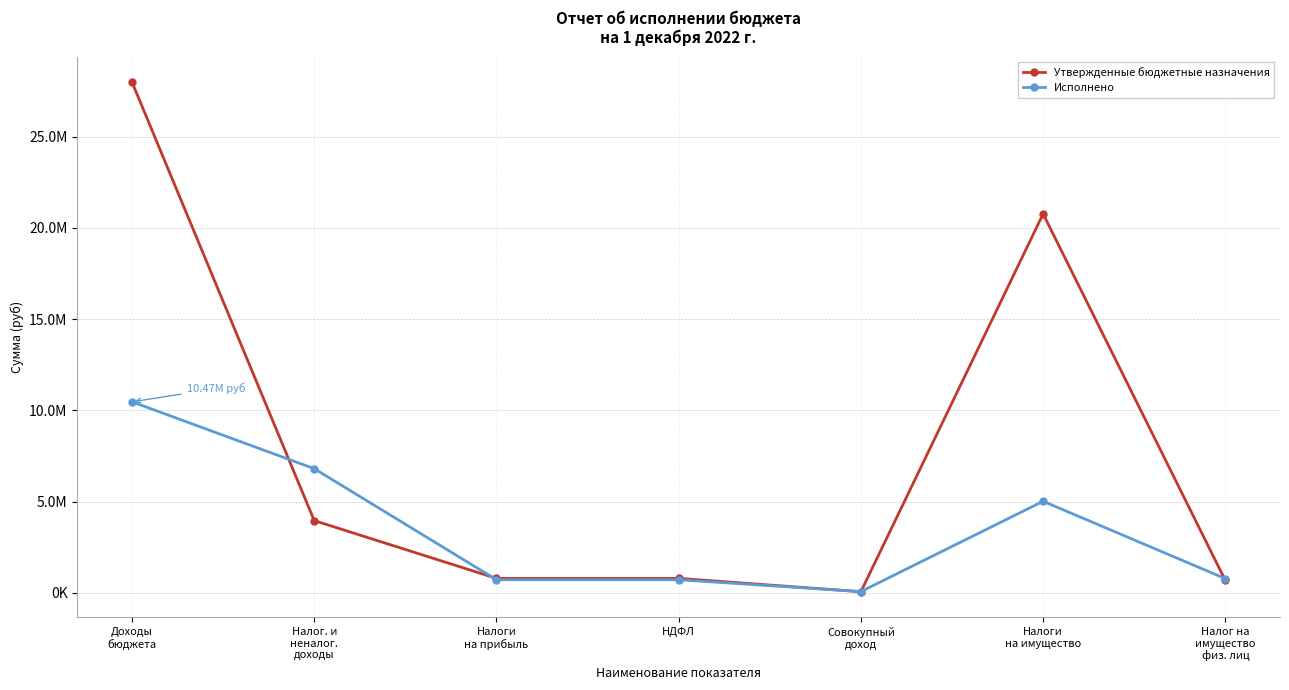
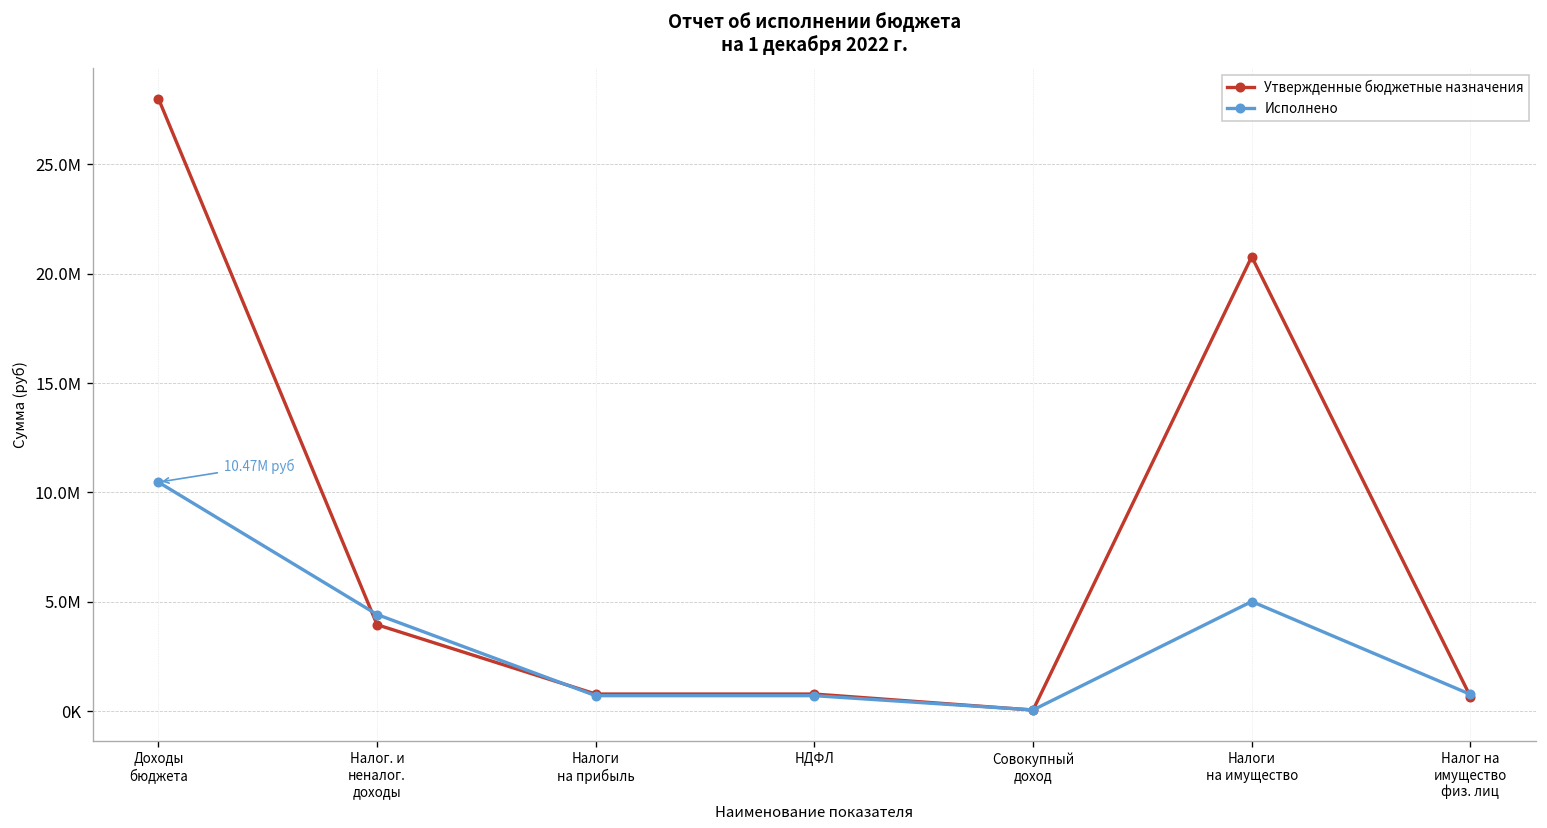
Исполнено, Налог. и неналог. доходы: 6800000 -> 4400000
